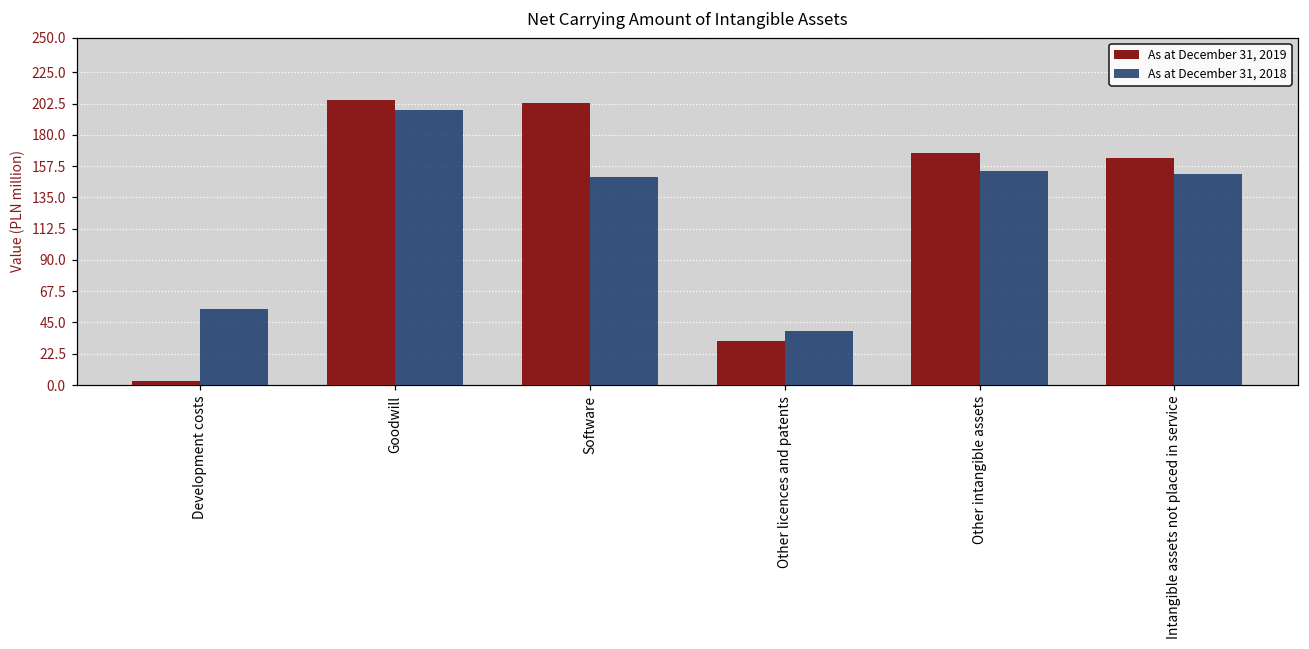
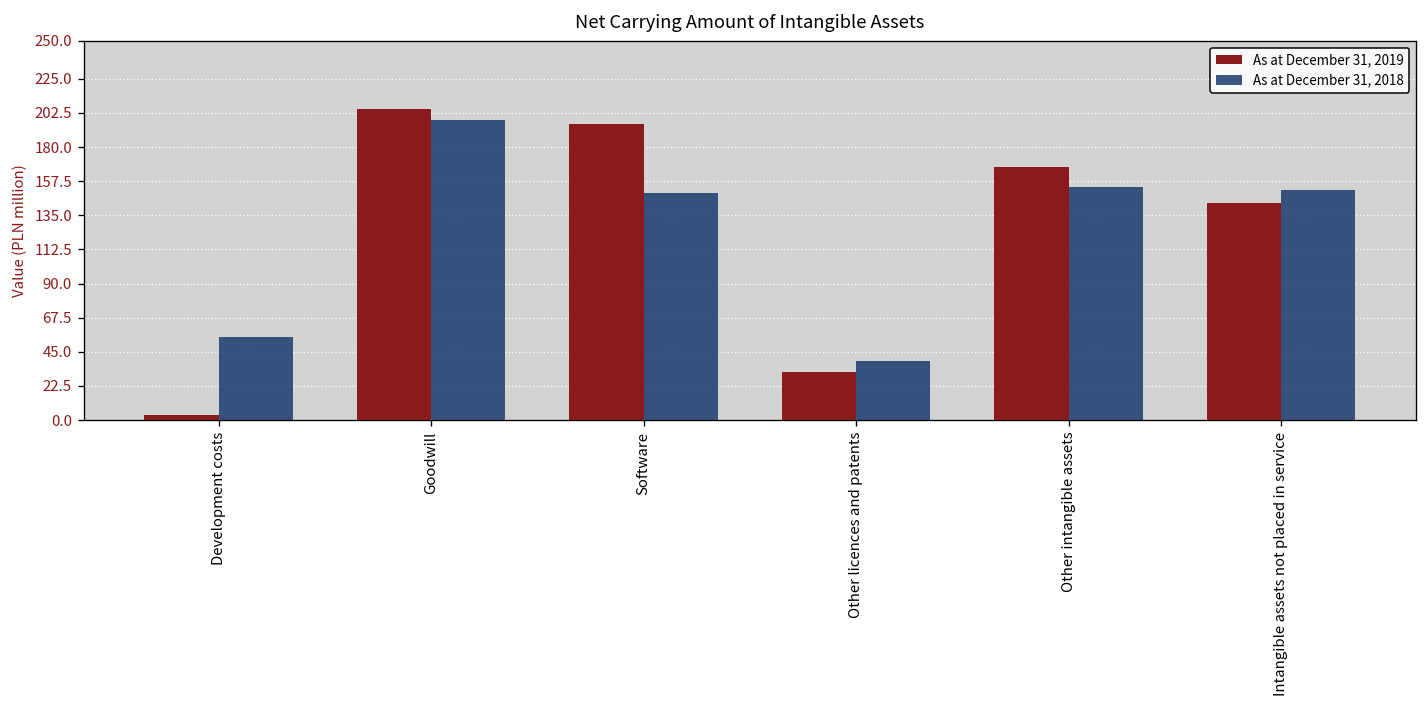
As at December 31, 2019, Software: 203 -> 195
As at December 31, 2019, Intangible assets not placed in service: 163 -> 143
